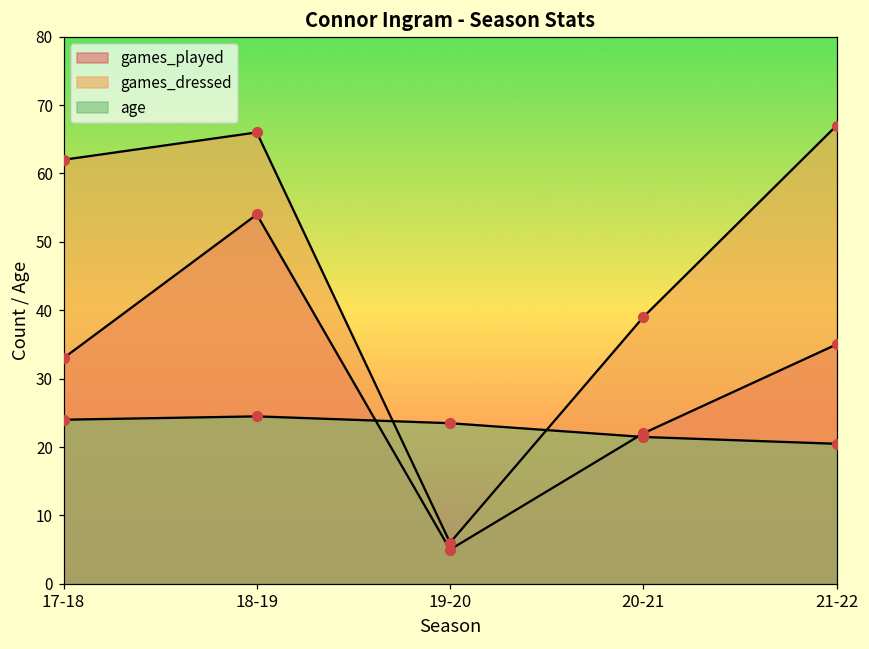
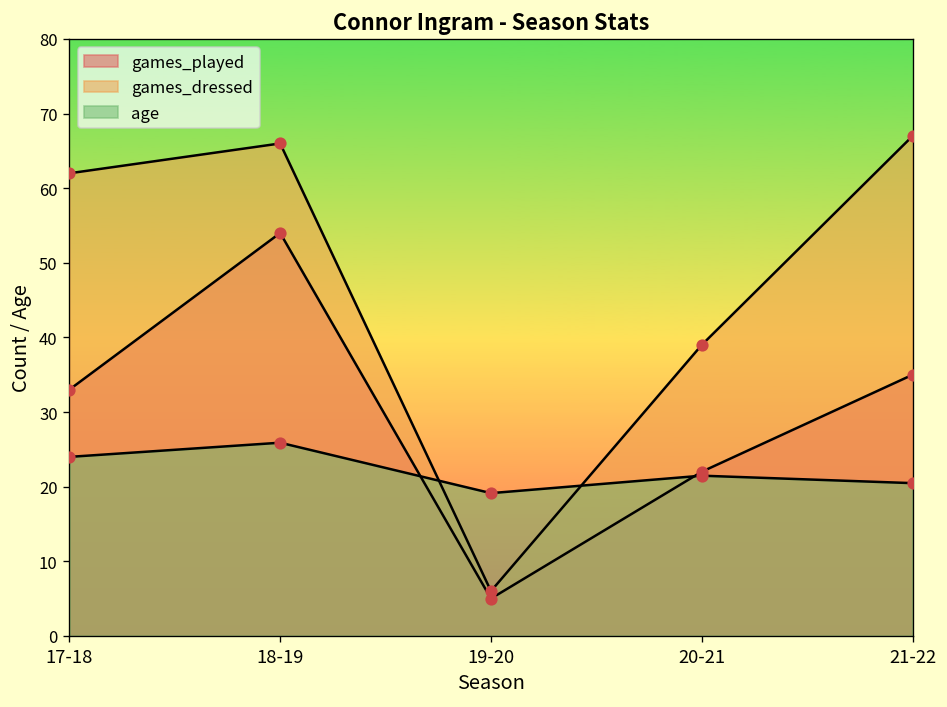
age, 18-19: 24 -> 26
age, 19-20: 23 -> 19
